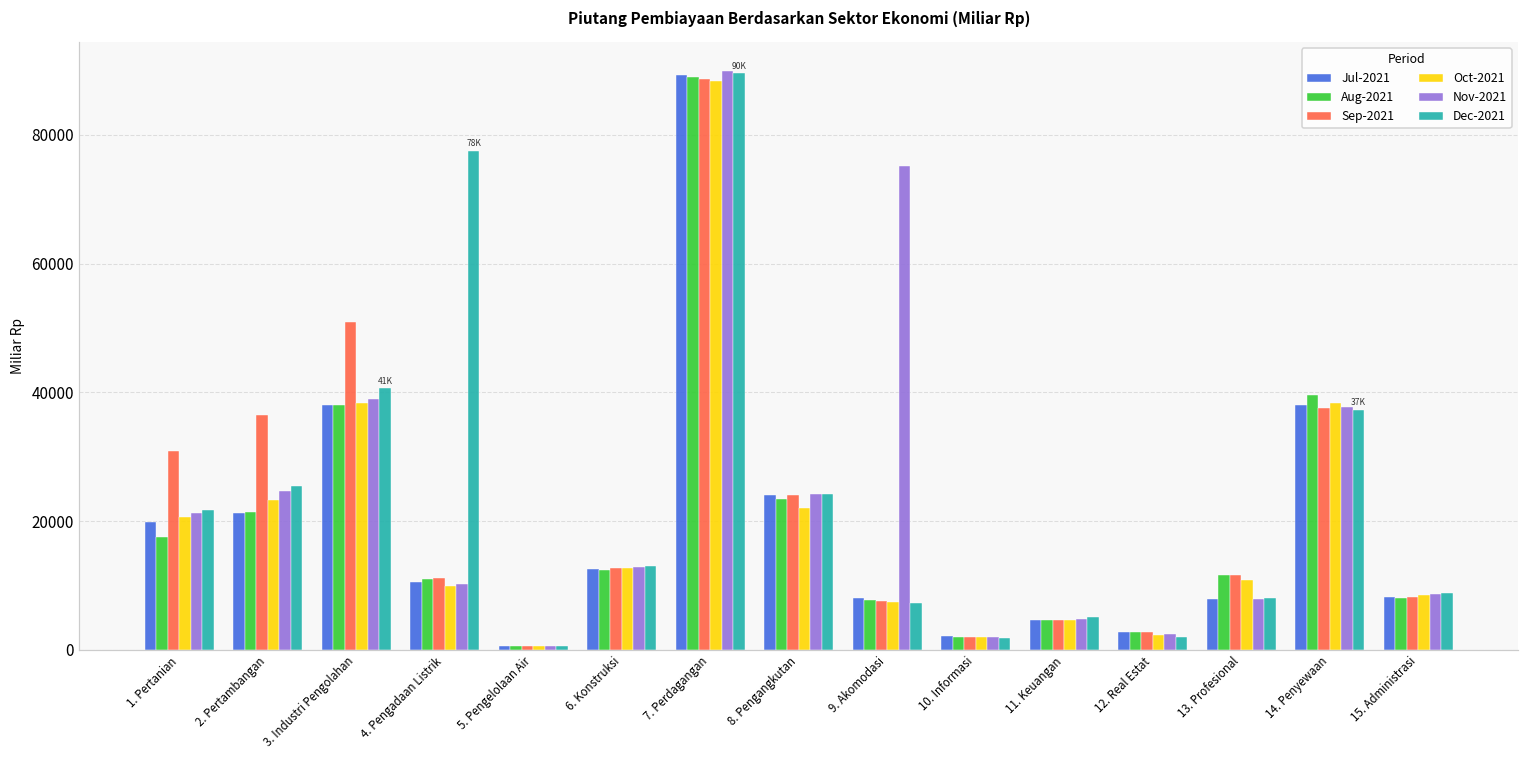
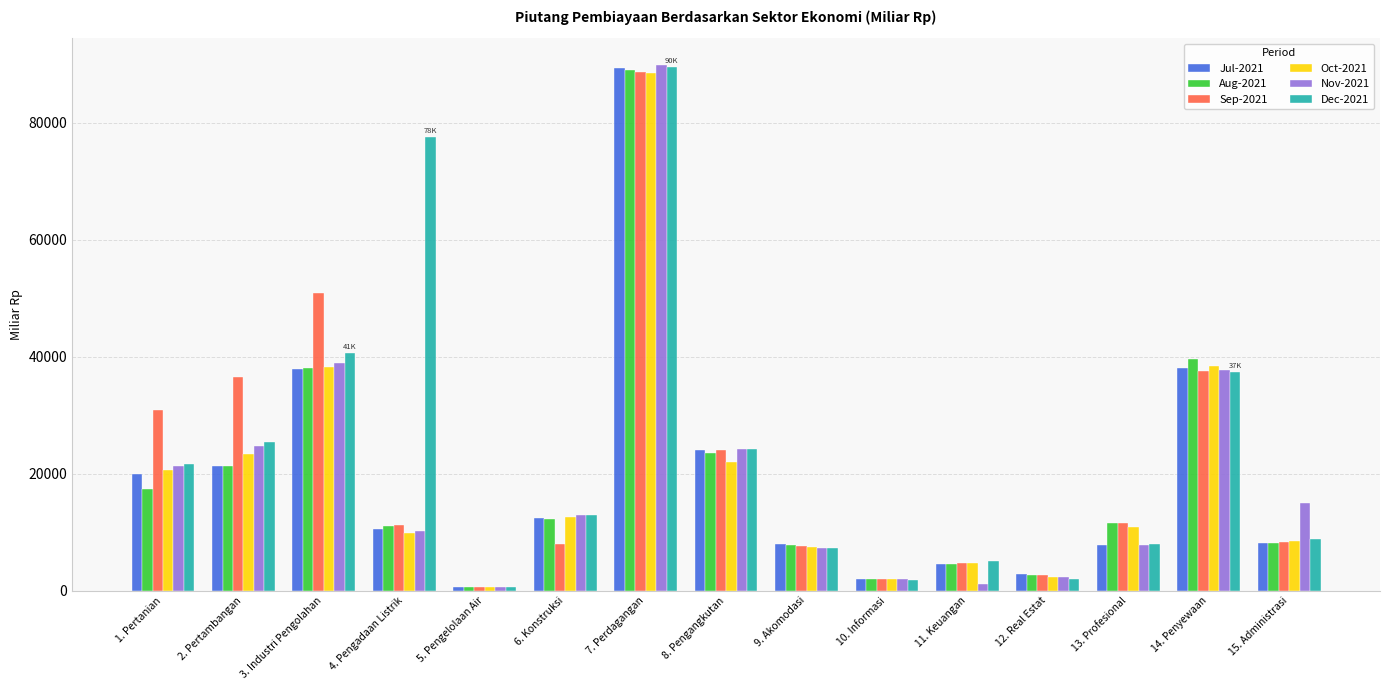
Sep-2021, 6. Konstruksi: 13000 -> 8000
Nov-2021, 9. Akomodasi: 75000 -> 7000
Nov-2021, 11. Keuangan: 5000 -> 1000
Nov-2021, 15. Administrasi: 9000 -> 15000
